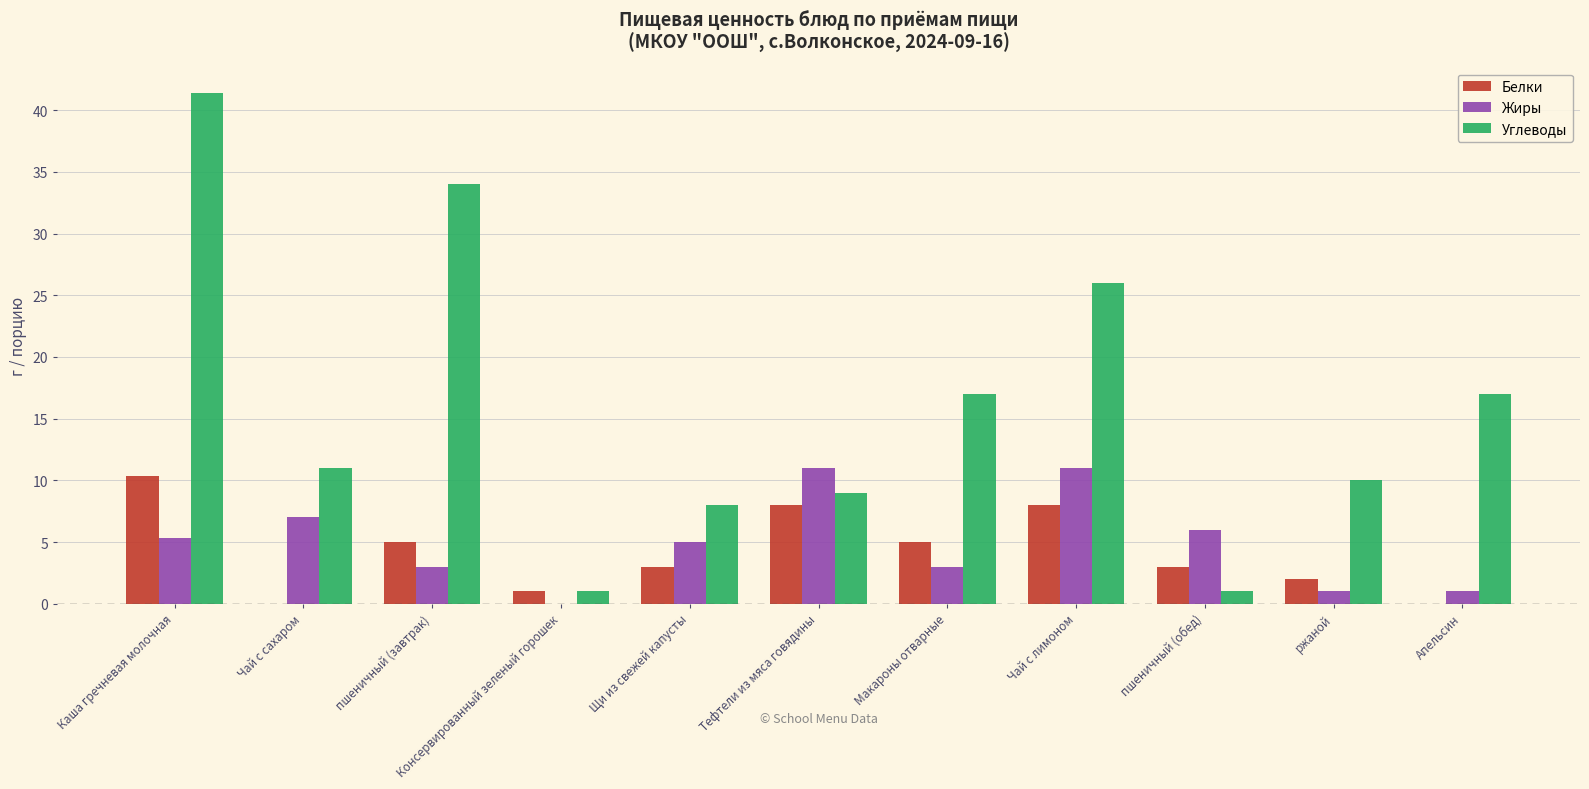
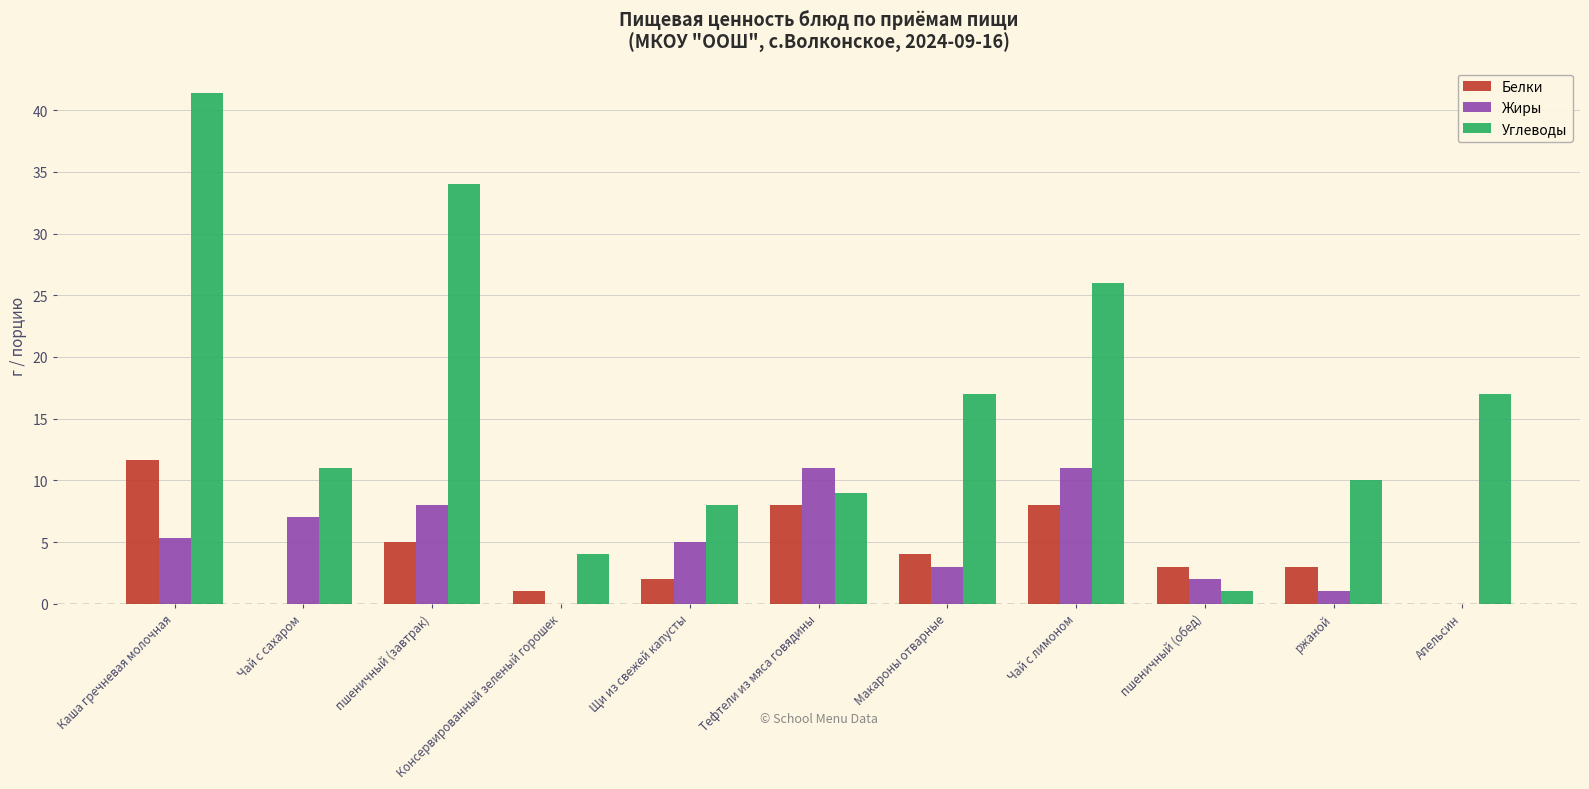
Белки, Каша гречневая молочная: 10.4 -> 11.7
Жиры, пшеничный (завтрак): 3 -> 8
Углеводы, Консервированный зеленый горошек: 1 -> 4
Белки, Щи из свежей капусты: 3 -> 2
Белки, Макароны отварные: 5 -> 4
Жиры, пшеничный (обед): 6 -> 2
Белки, ржаной: 2 -> 3
Жиры, Апельсин: 1 -> 0
